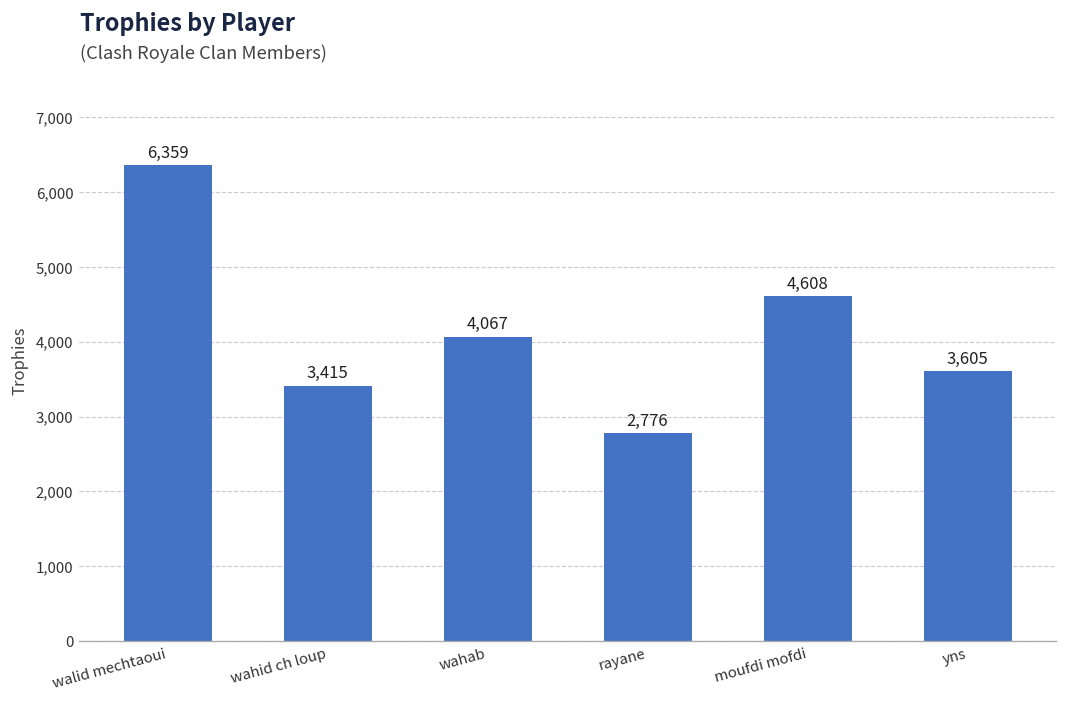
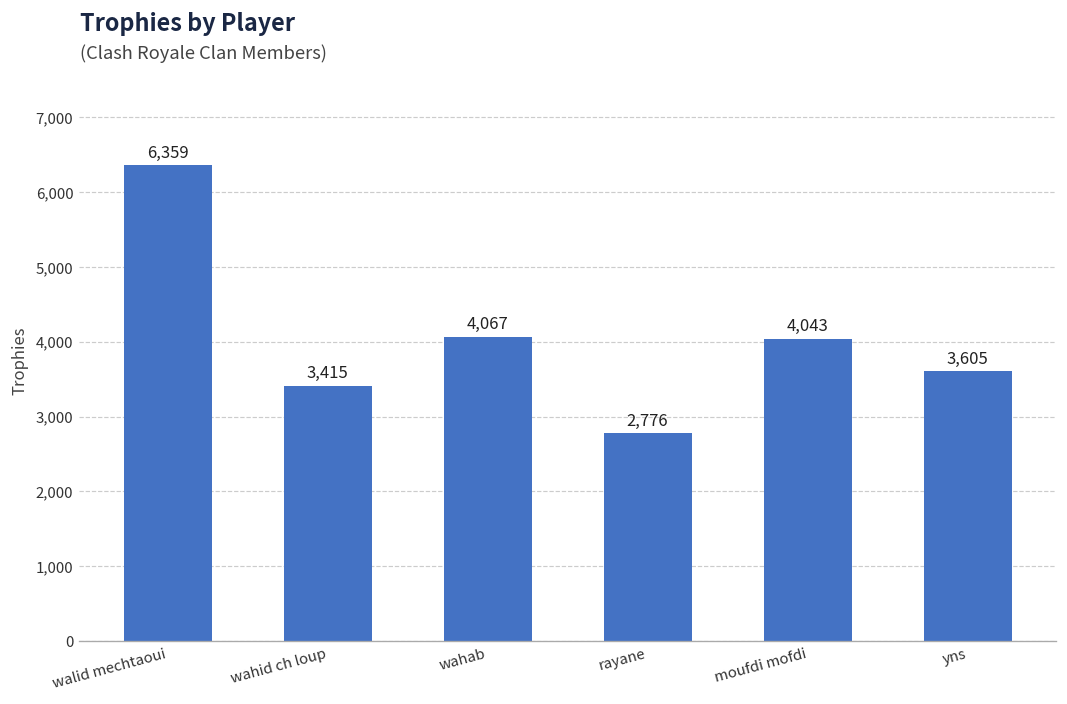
moufdi mofdi: 4,608 -> 4,043
